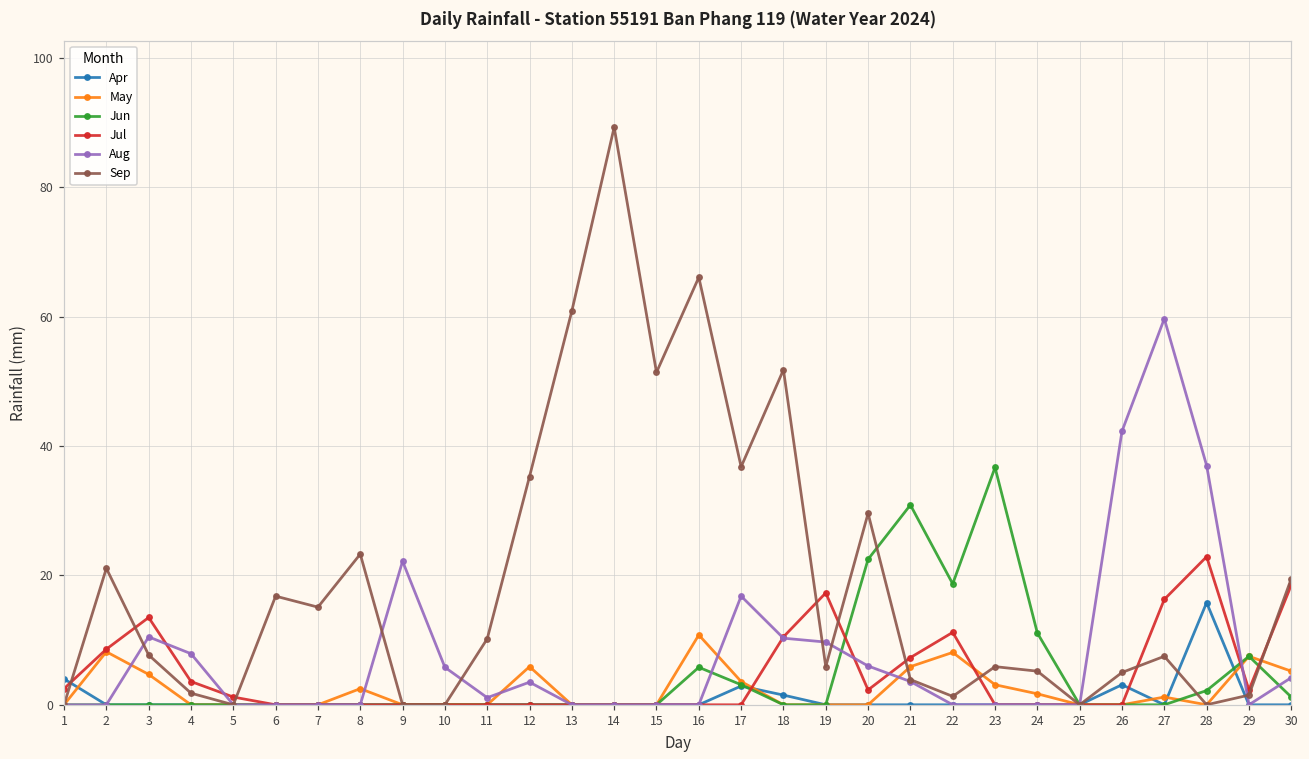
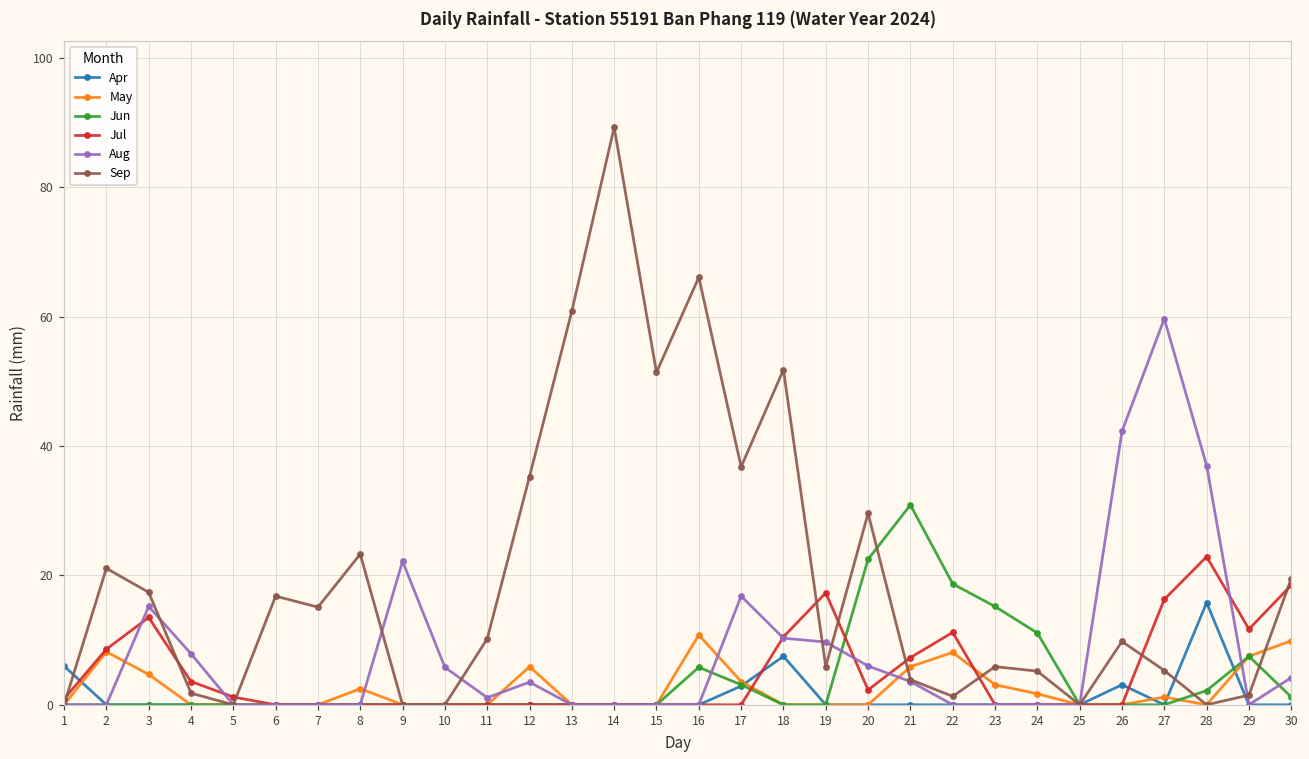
Apr, 1: 4 -> 6
Jul, 1: 3 -> 1
Aug, 3: 11 -> 15
Sep, 3: 8 -> 17
Apr, 18: 2 -> 8
Jun, 23: 37 -> 15
Sep, 26: 5 -> 10
Sep, 27: 8 -> 5
Jul, 29: 2 -> 12
May, 30: 5 -> 10
